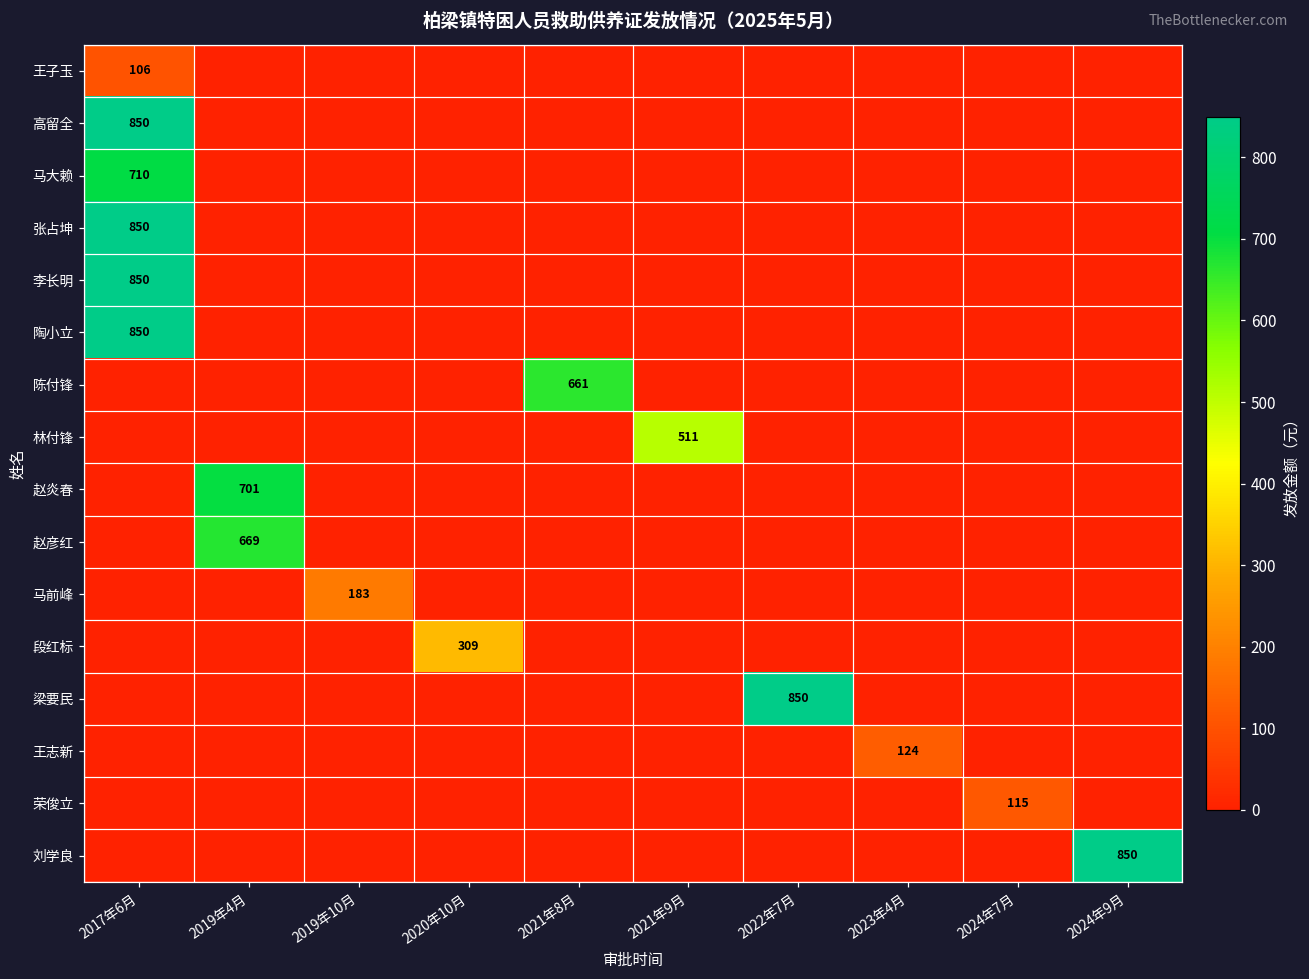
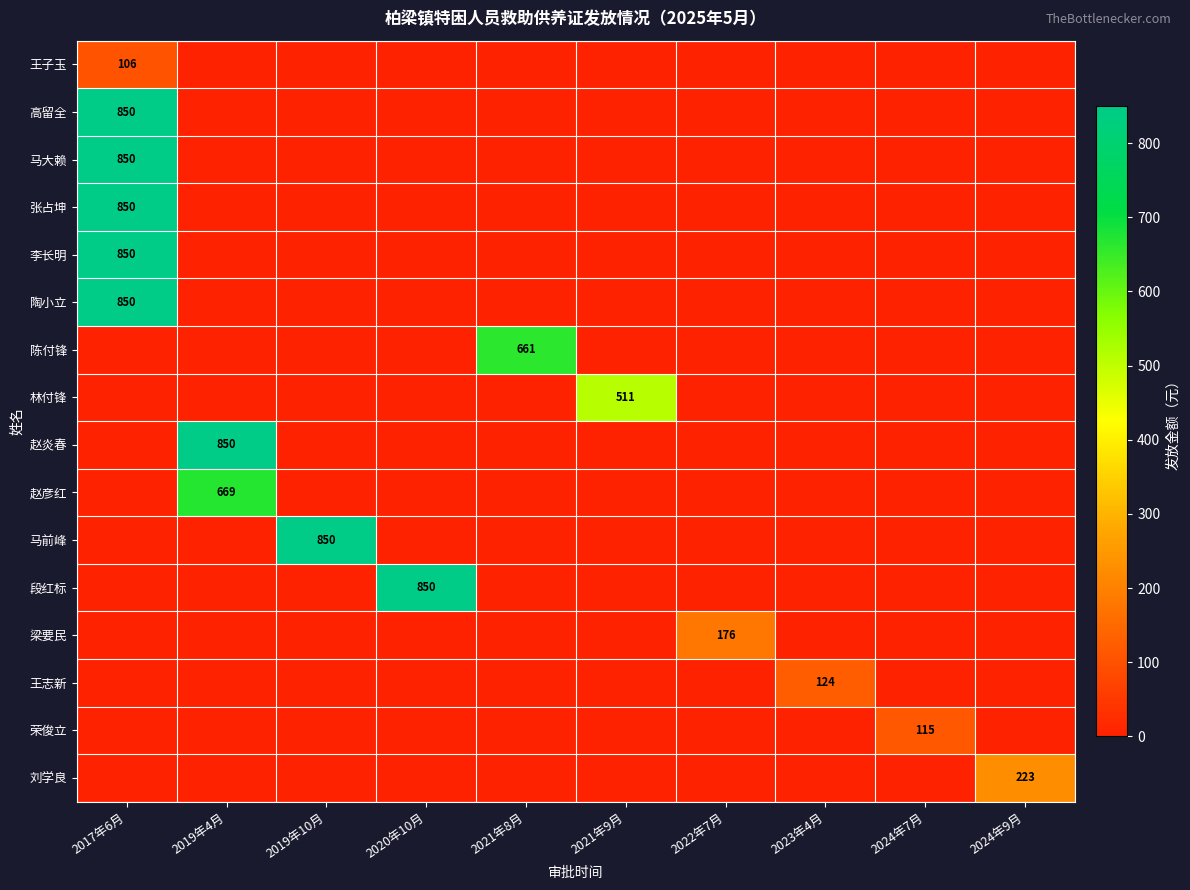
马大赖, 2017年6月: 710 -> 850
赵炎春, 2019年4月: 701 -> 850
马前峰, 2019年10月: 183 -> 850
段红标, 2020年10月: 309 -> 850
梁要民, 2022年7月: 850 -> 176
刘学良, 2024年9月: 850 -> 223
